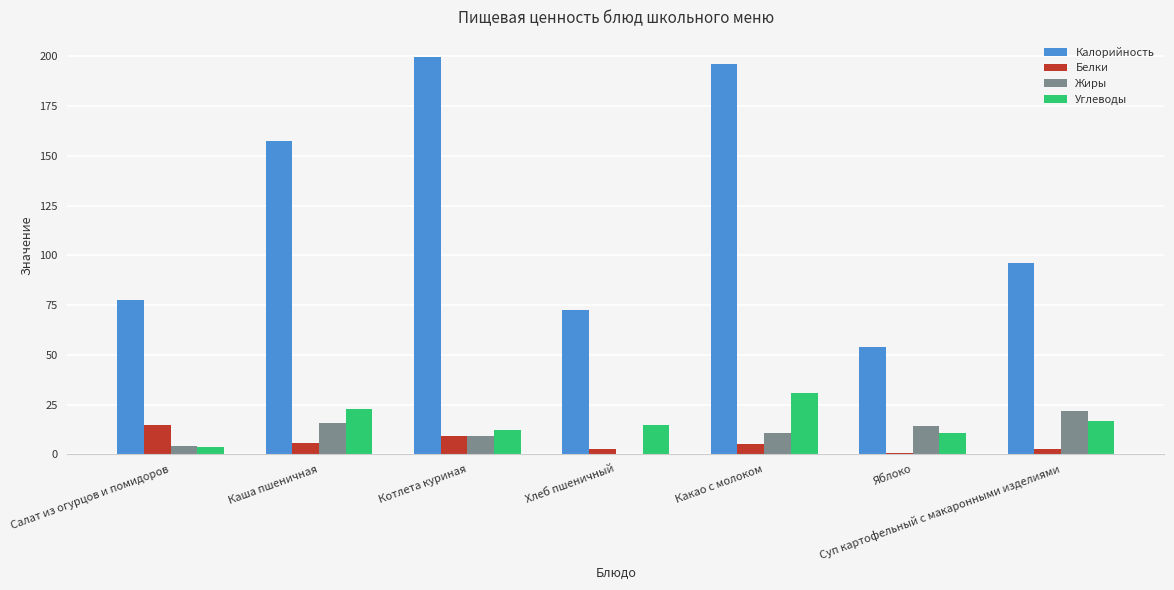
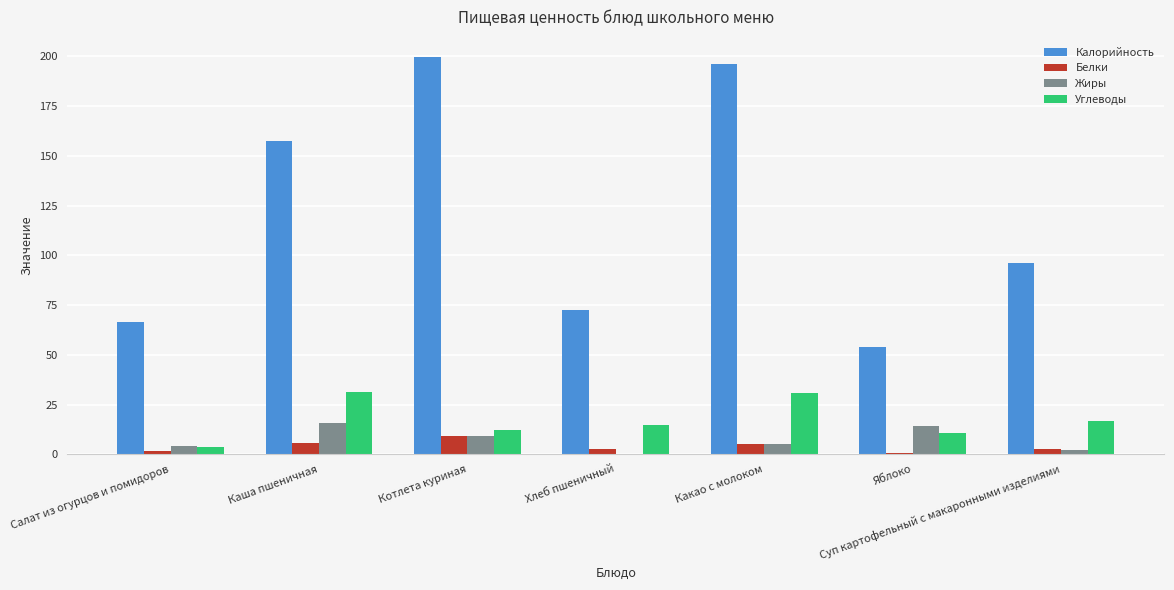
Калорийность, Салат из огурцов и помидоров: 78 -> 66
Белки, Салат из огурцов и помидоров: 15 -> 2
Углеводы, Каша пшеничная: 23 -> 31
Жиры, Какао с молоком: 11 -> 5
Жиры, Суп картофельный с макаронными изделиями: 22 -> 2
